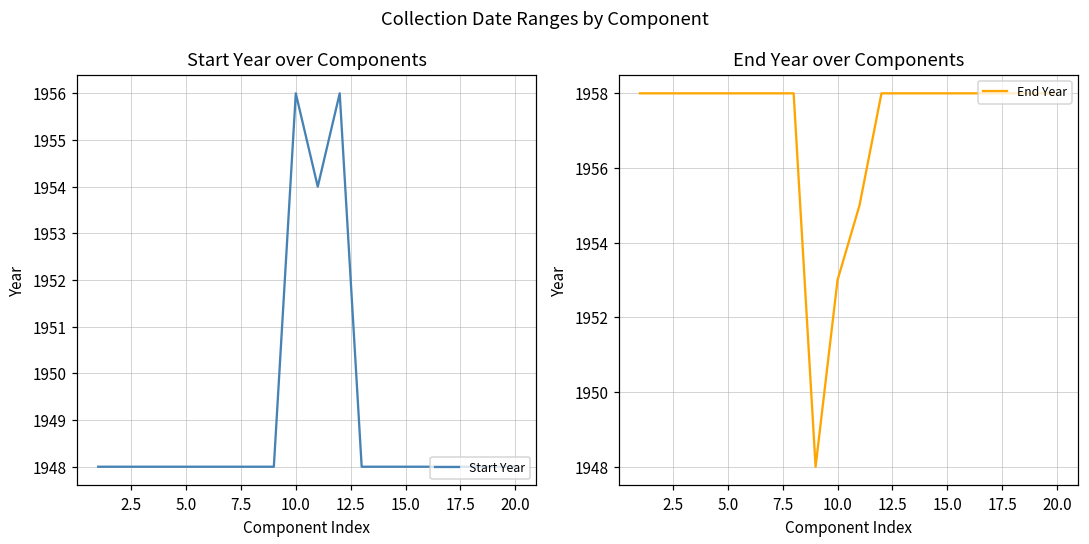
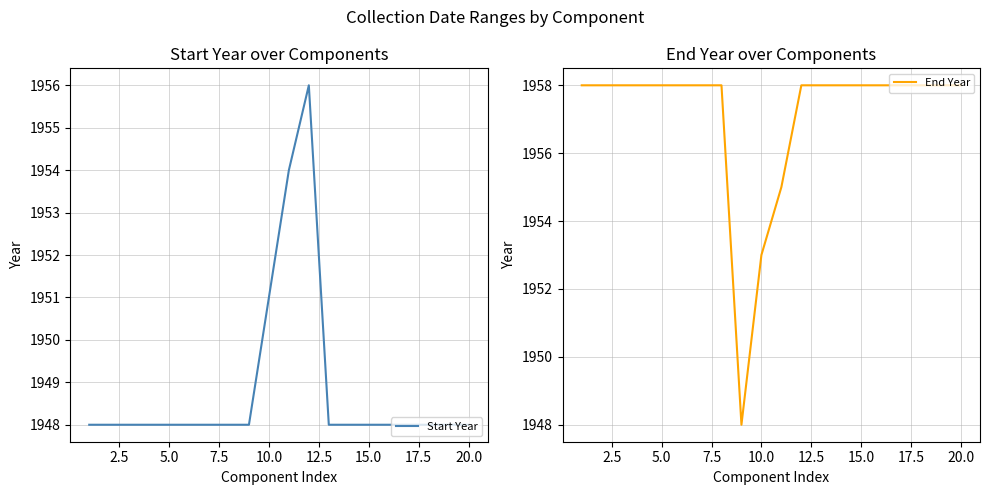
Start Year over Components, 10.0: 1956 -> 1951
